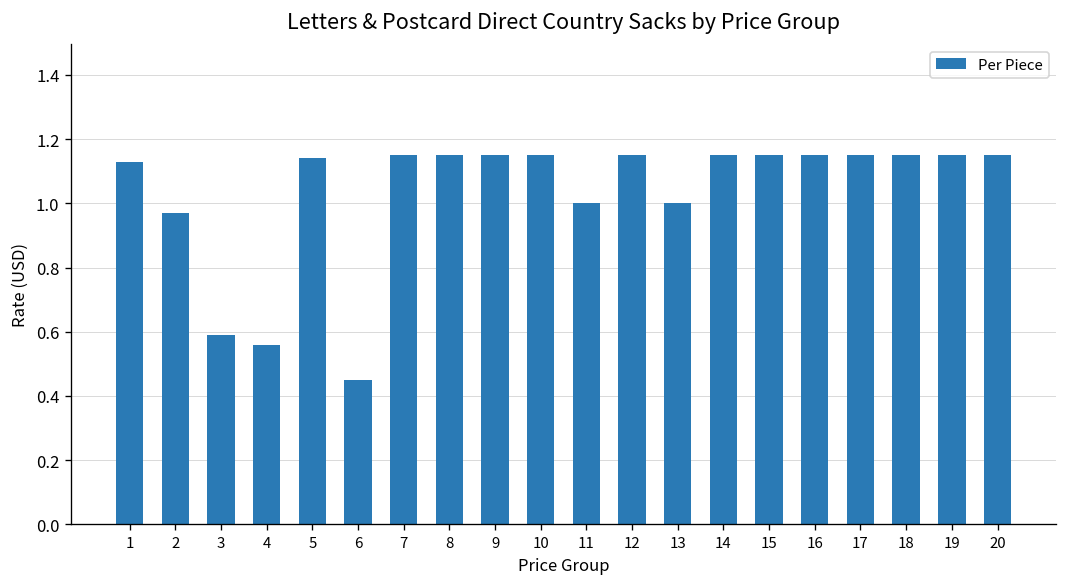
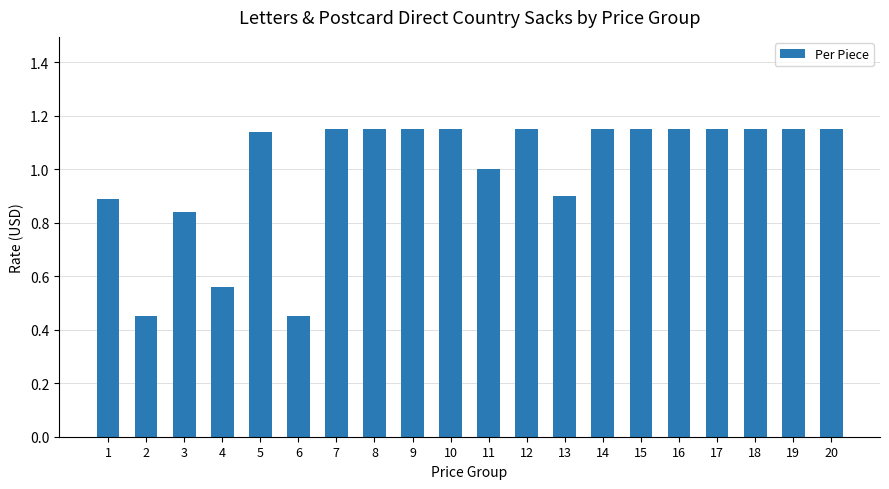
1: 1.13 -> 0.89
2: 0.97 -> 0.45
3: 0.59 -> 0.84
13: 1.0 -> 0.9
